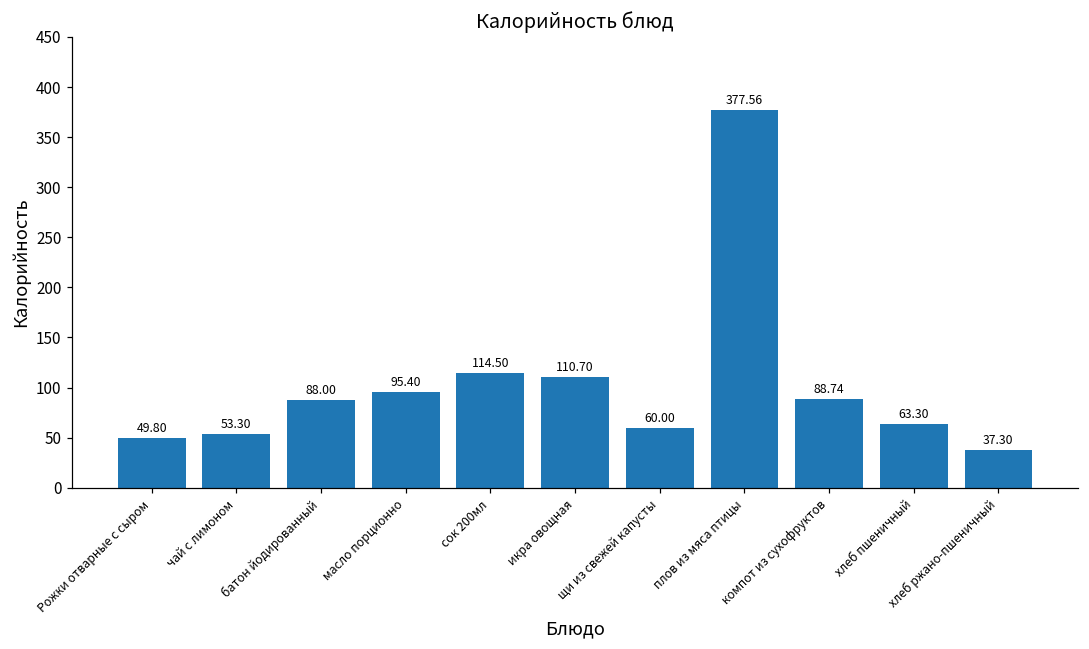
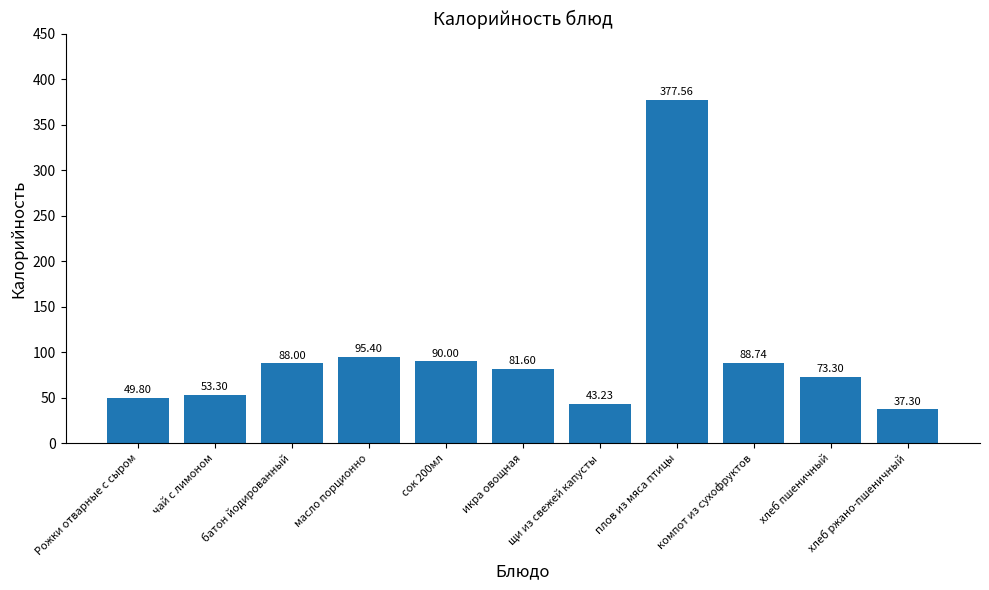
сок 200мл: 114.50 -> 90.00
икра овощная: 110.70 -> 81.60
щи из свежей капусты: 60.00 -> 43.23
хлеб пшеничный: 63.30 -> 73.30
